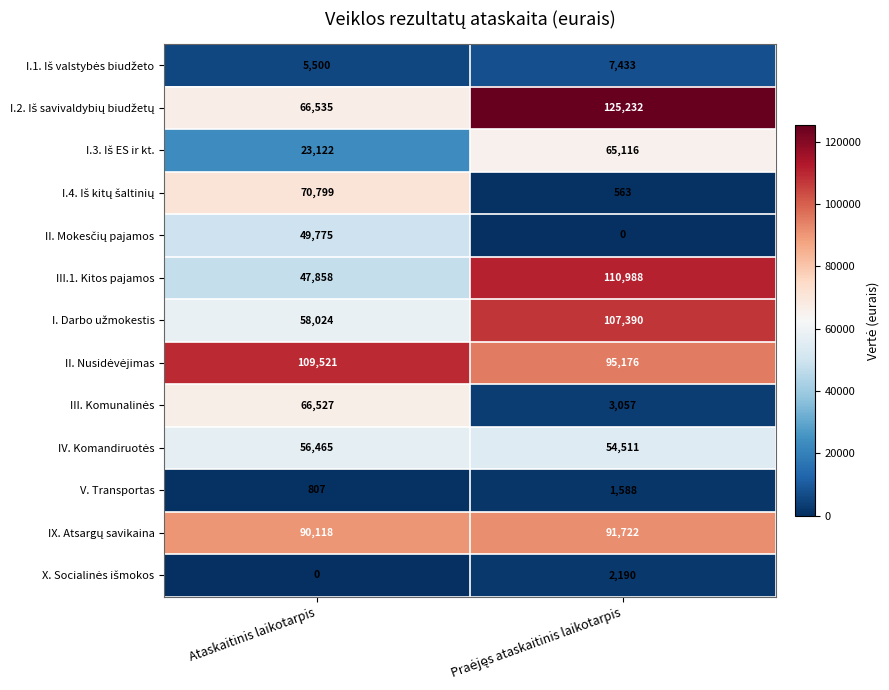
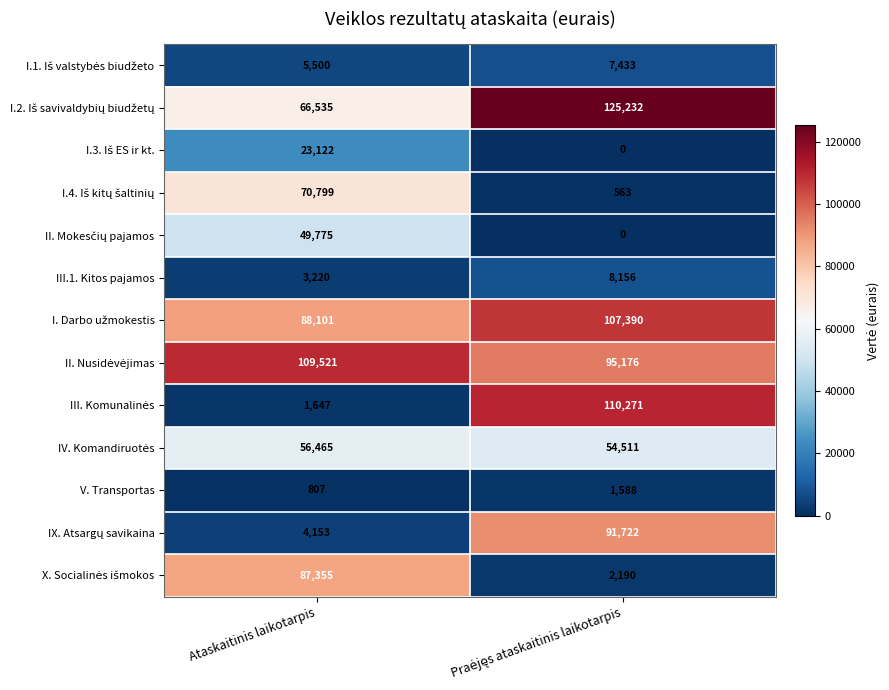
I.3. Iš ES ir kt., Praėjęs ataskaitinis laikotarpis: 65,116 -> 0
III.1. Kitos pajamos, Ataskaitinis laikotarpis: 47,858 -> 3,220
III.1. Kitos pajamos, Praėjęs ataskaitinis laikotarpis: 110,988 -> 8,156
I. Darbo užmokestis, Ataskaitinis laikotarpis: 58,024 -> 88,101
III. Komunalinės, Ataskaitinis laikotarpis: 66,527 -> 1,647
III. Komunalinės, Praėjęs ataskaitinis laikotarpis: 3,057 -> 110,271
IX. Atsargų savikaina, Ataskaitinis laikotarpis: 90,118 -> 4,153
X. Socialinės išmokos, Ataskaitinis laikotarpis: 0 -> 87,355
